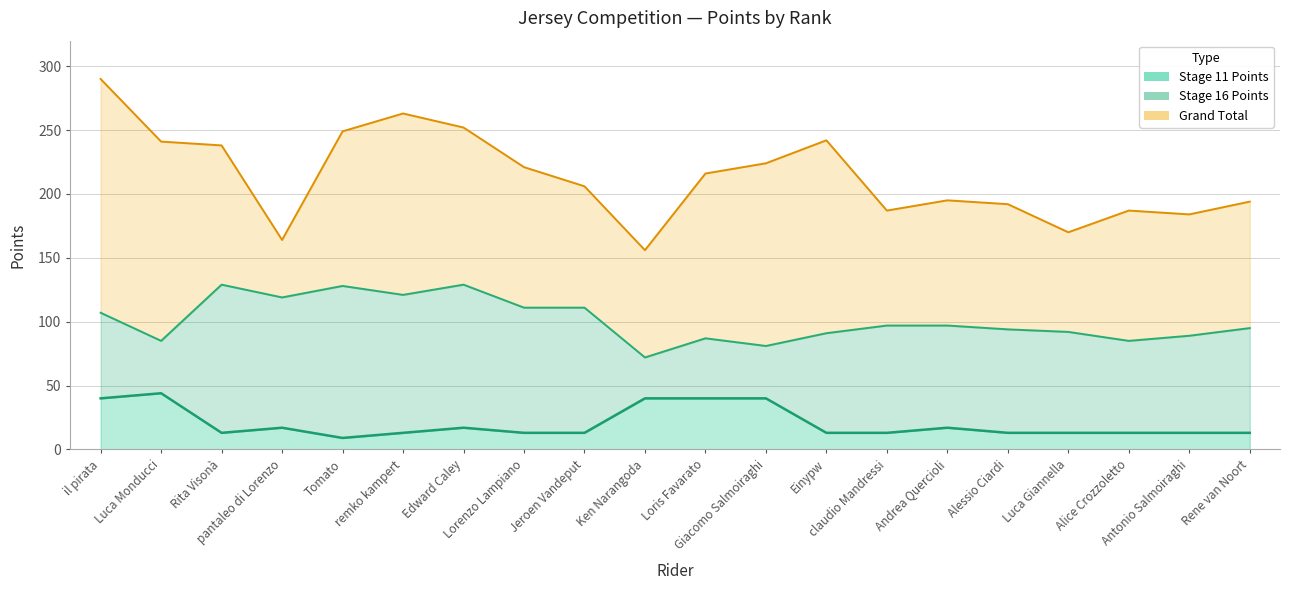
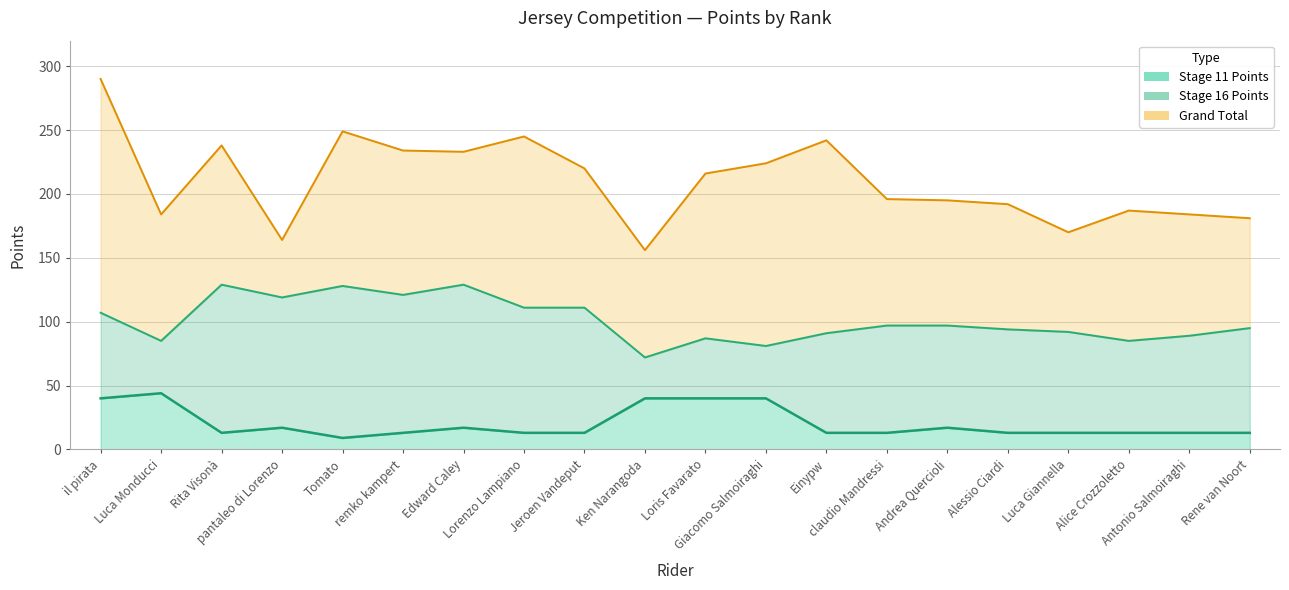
Grand Total, Luca Monducci: 241 -> 184
Grand Total, remko kampert: 263 -> 234
Grand Total, Edward Caley: 252 -> 233
Grand Total, Lorenzo Lampiano: 221 -> 245
Grand Total, Jeroen Vandeput: 206 -> 220
Grand Total, claudio Mandressi: 187 -> 196
Grand Total, Rene van Noort: 194 -> 181
